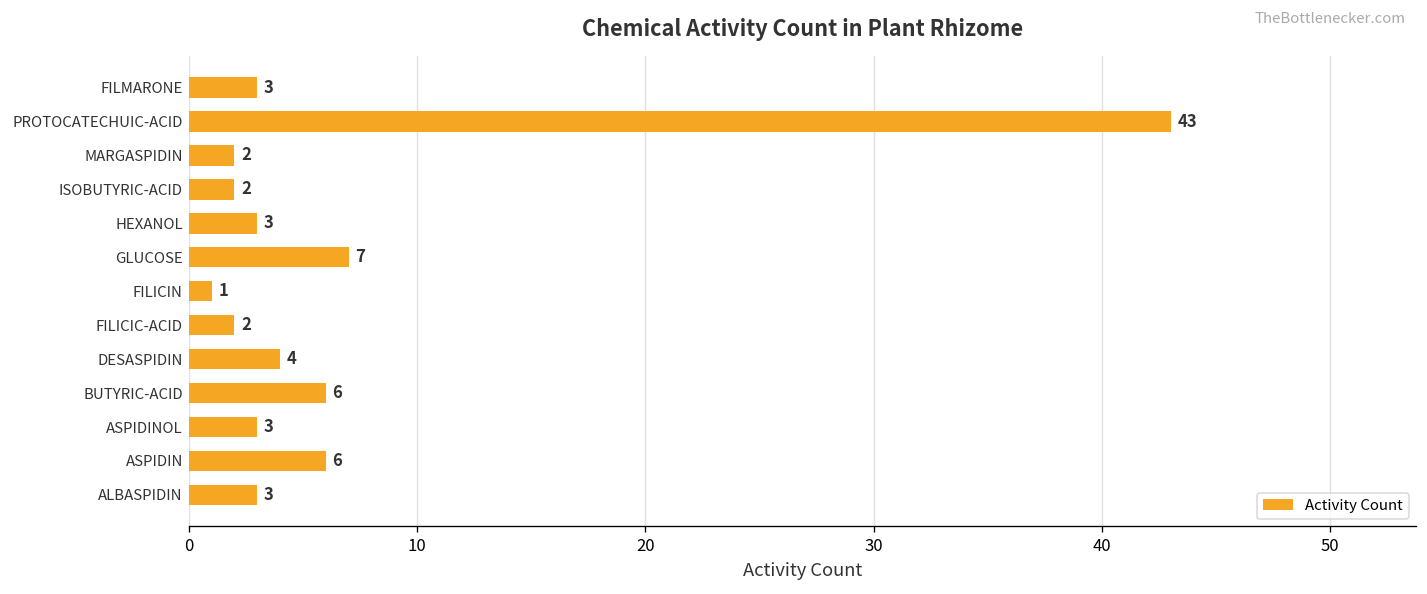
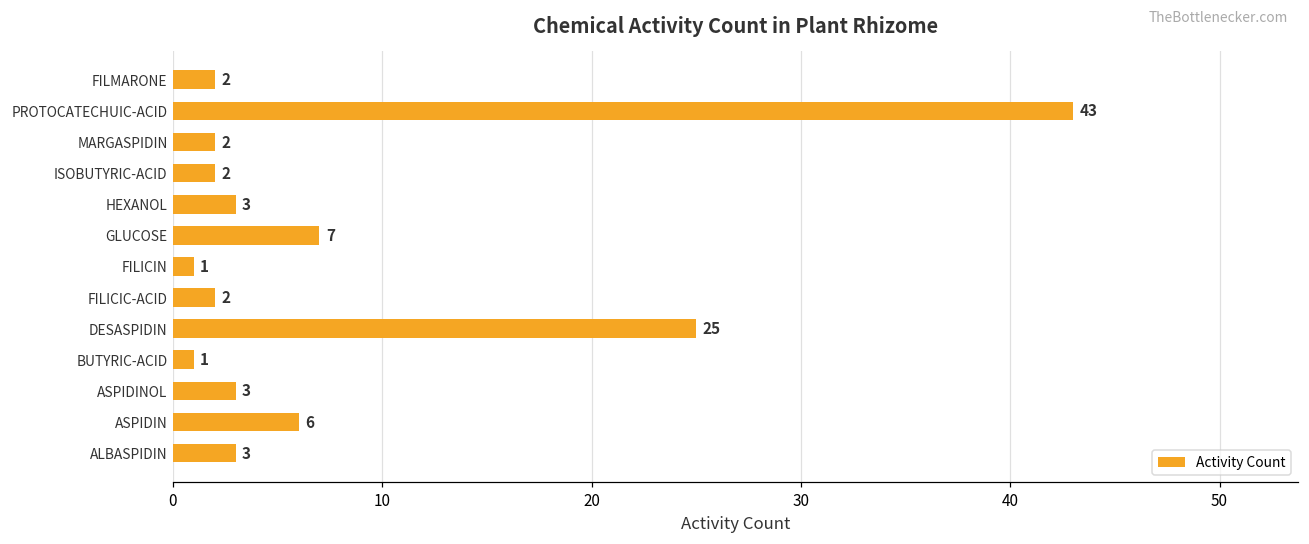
FILMARONE: 3 -> 2
DESASPIDIN: 4 -> 25
BUTYRIC-ACID: 6 -> 1
